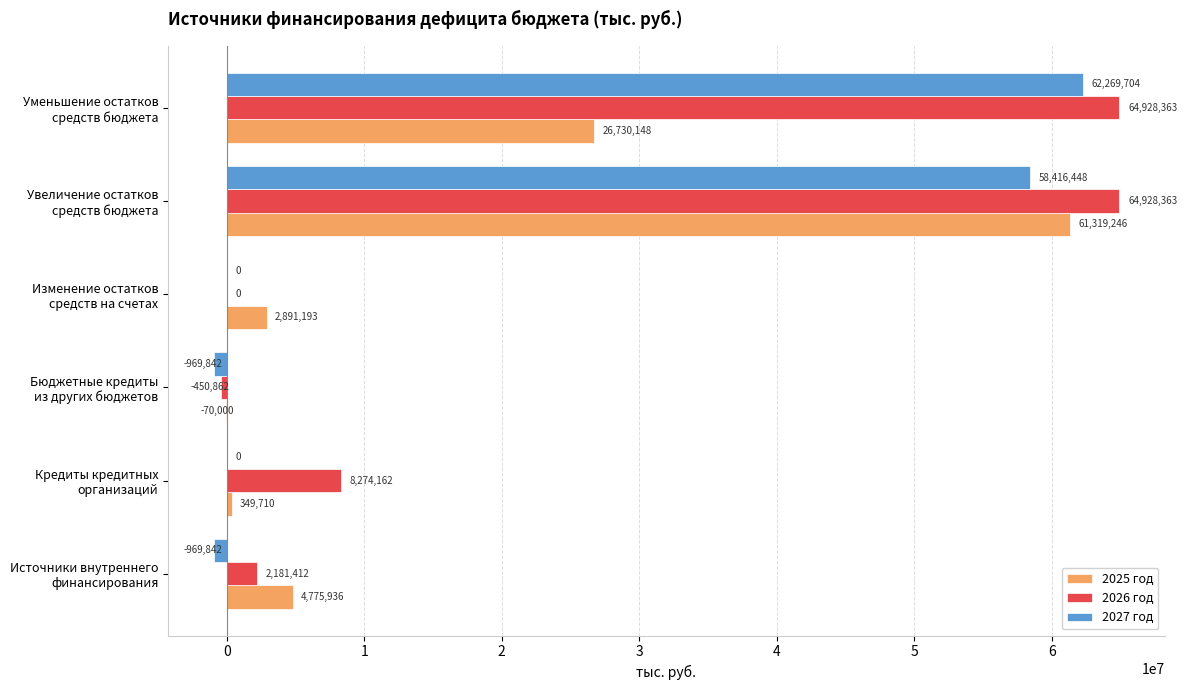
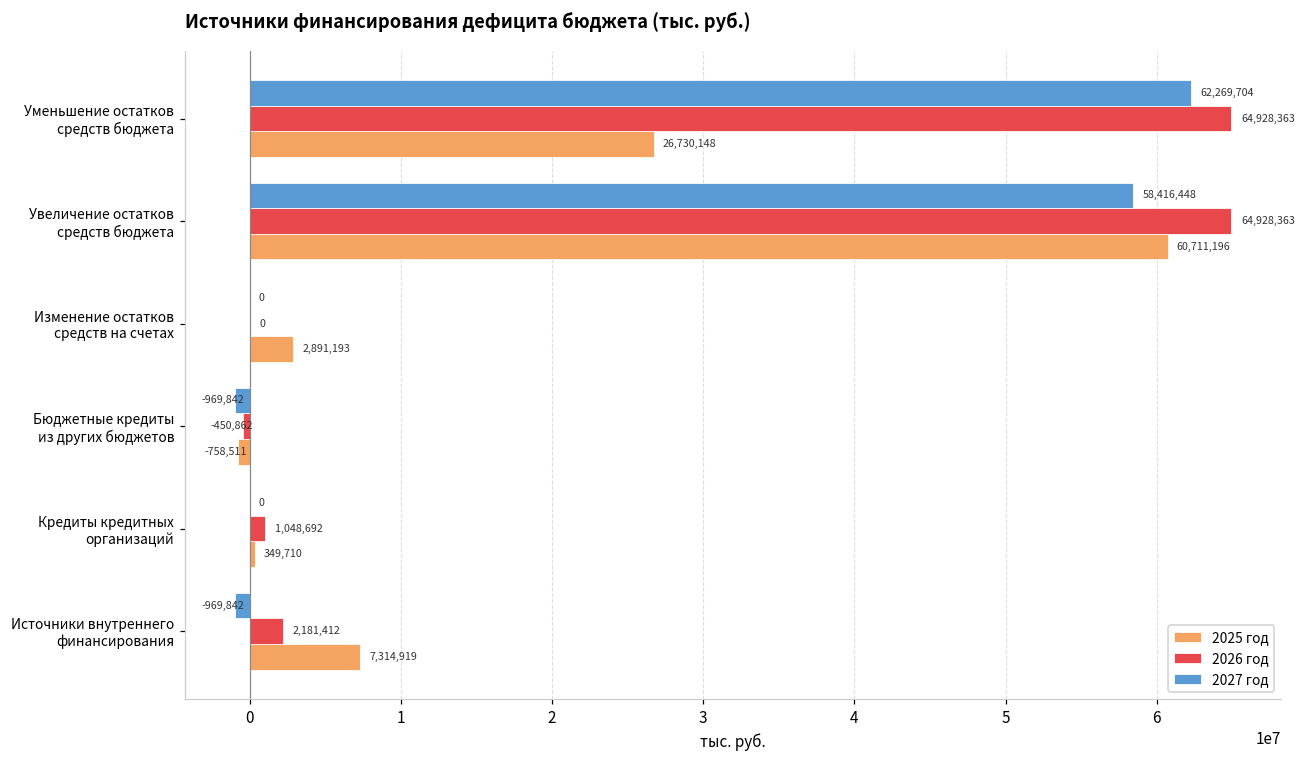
2025 год, Увеличение остатков средств бюджета: 61,319,246 -> 60,711,196
2025 год, Бюджетные кредиты из других бюджетов: -70,000 -> -758,511
2026 год, Кредиты кредитных организаций: 8,274,162 -> 1,048,692
2025 год, Источники внутреннего финансирования: 4,775,936 -> 7,314,919
